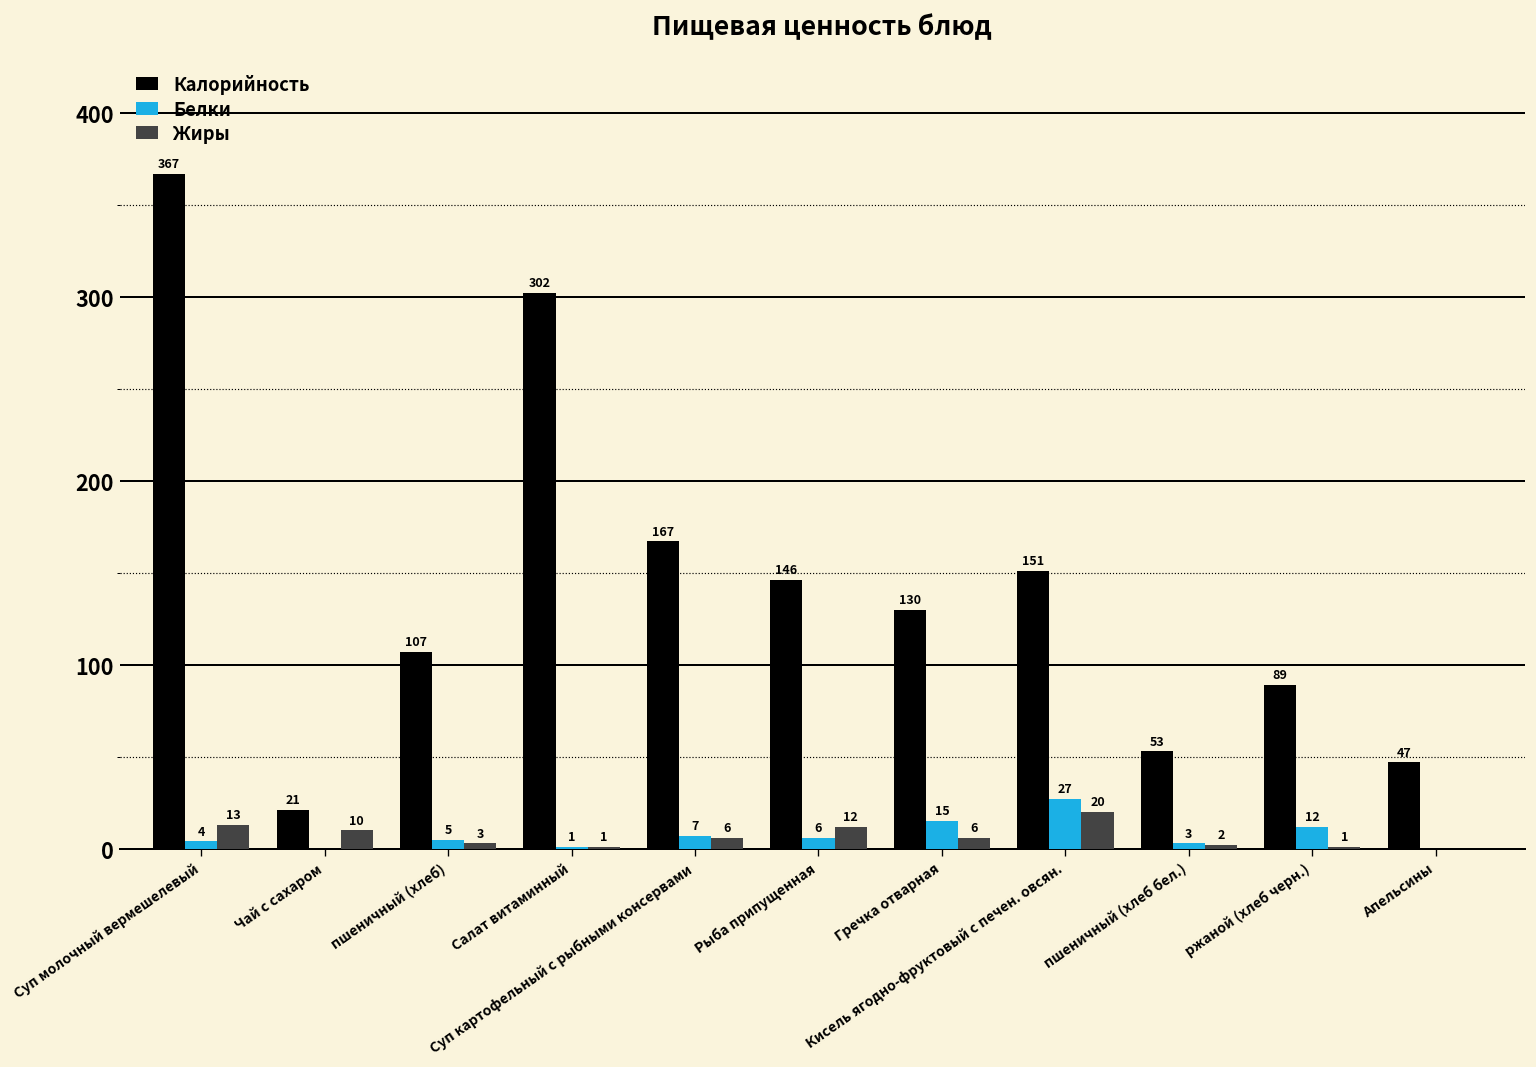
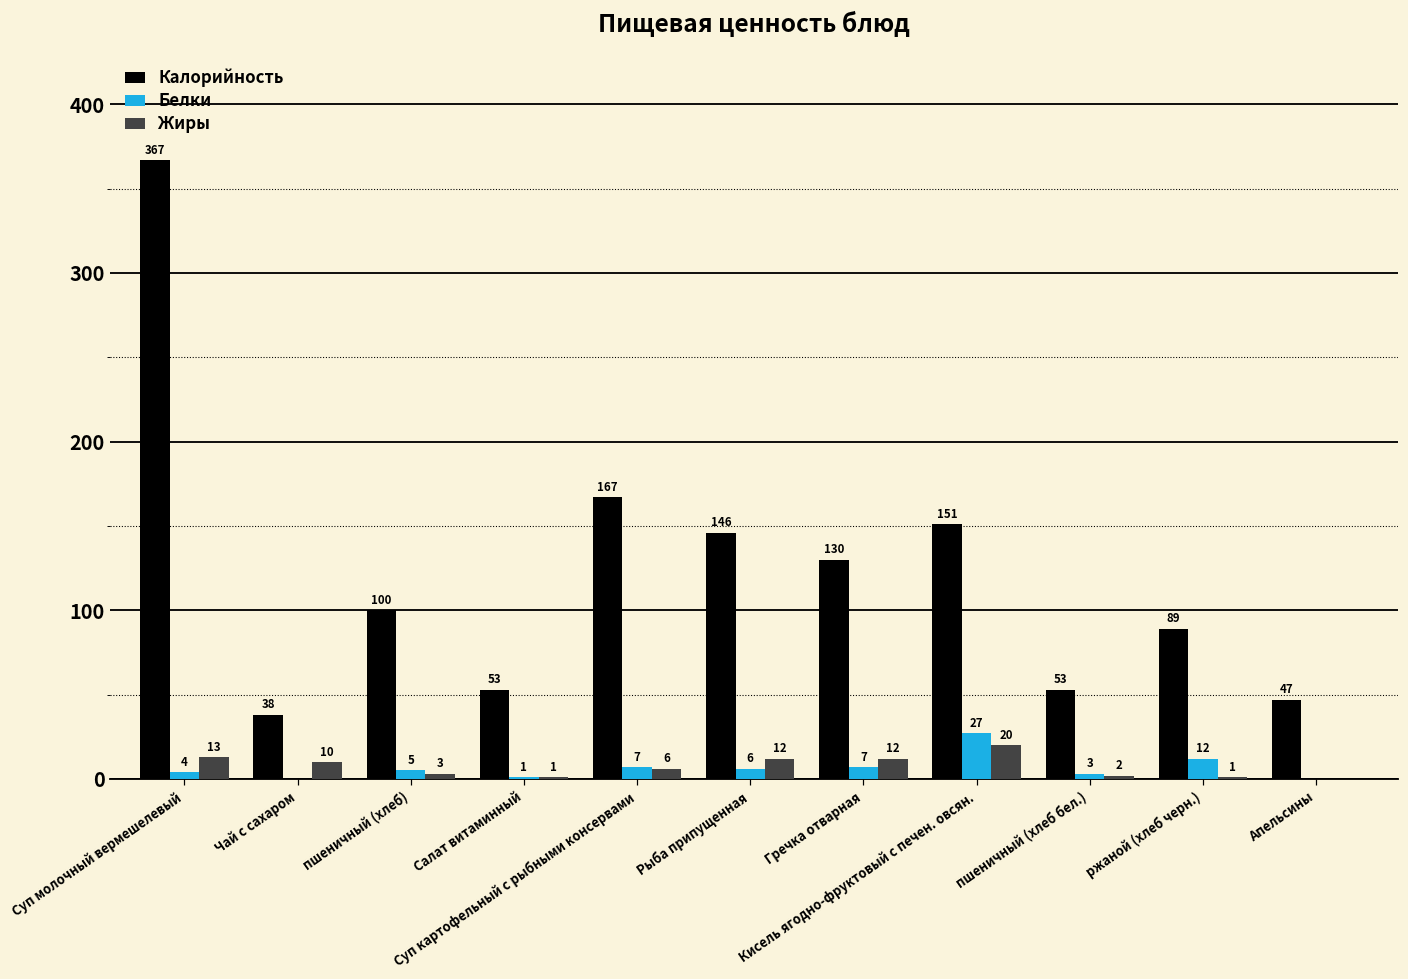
Калорийность, Чай с сахаром: 21 -> 38
Калорийность, пшеничный (хлеб): 107 -> 100
Калорийность, Салат витаминный: 302 -> 53
Белки, Гречка отварная: 15 -> 7
Жиры, Гречка отварная: 6 -> 12
